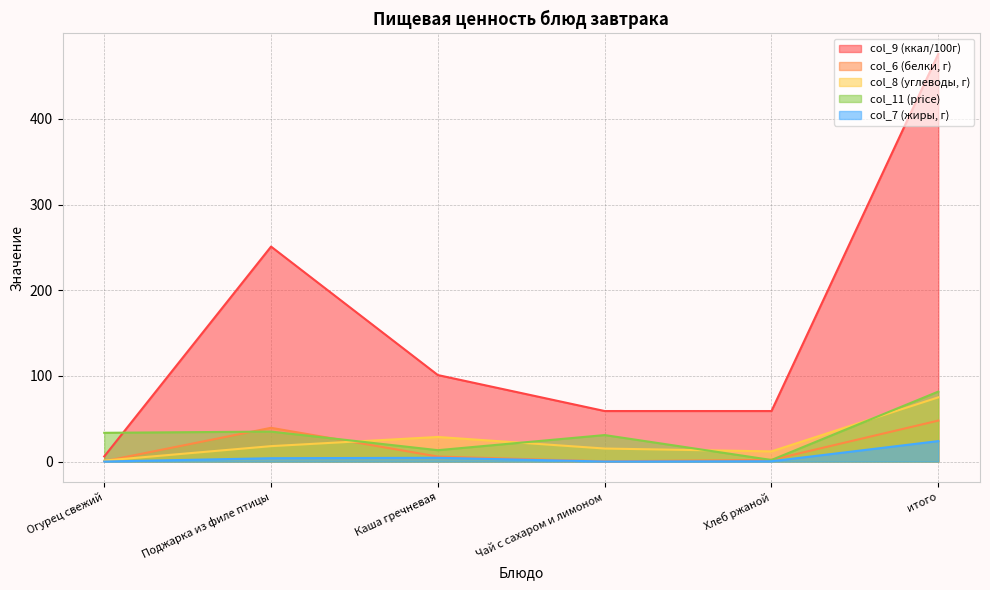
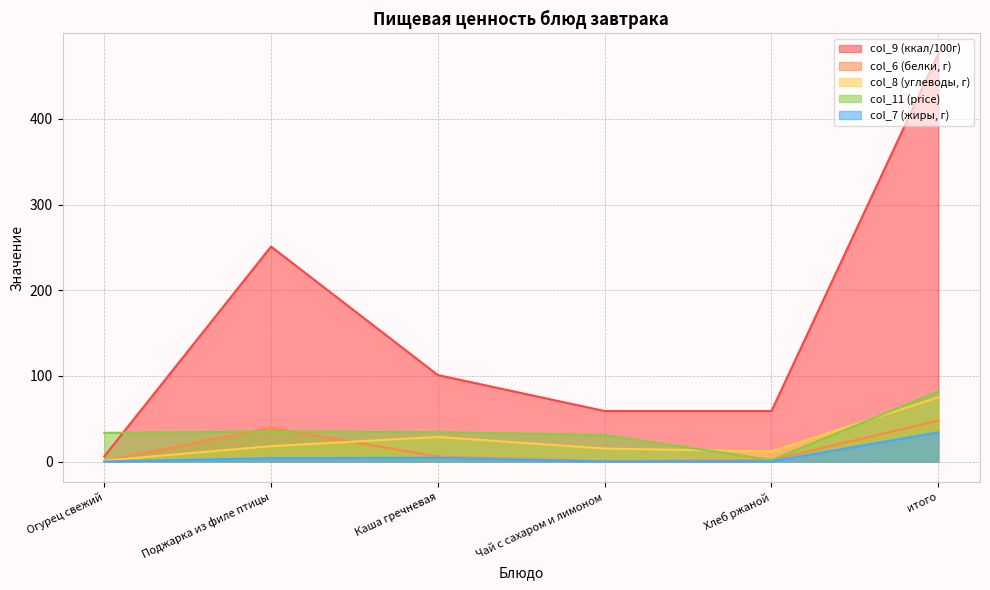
col_11 (price), Каша гречневая: 10 -> 30
col_7 (жиры, г), итого: 20 -> 30
